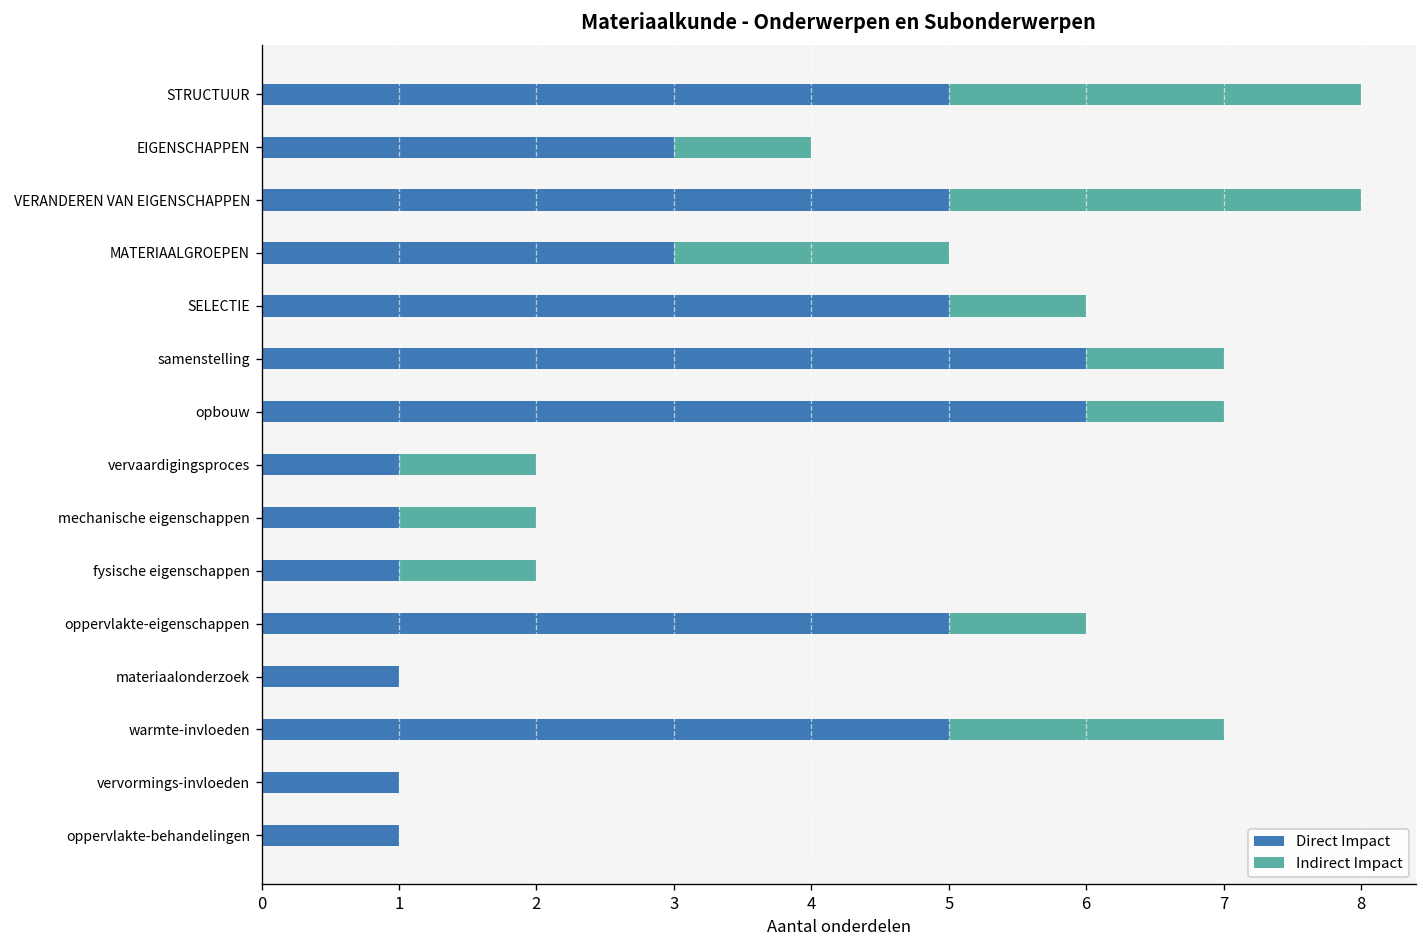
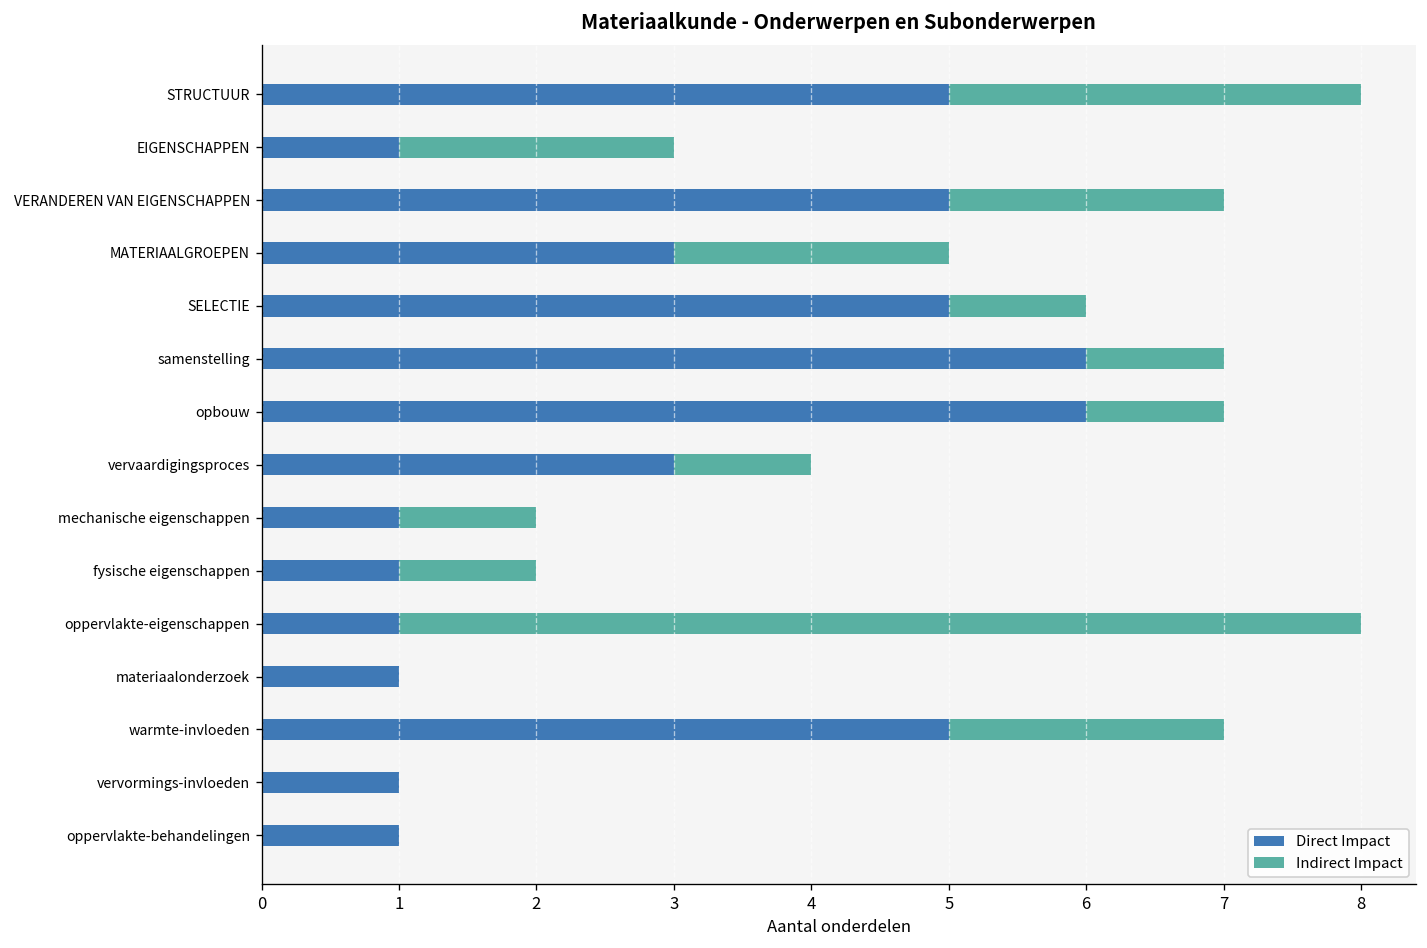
Direct Impact, EIGENSCHAPPEN: 3 -> 1
Indirect Impact, EIGENSCHAPPEN: 1 -> 2
Indirect Impact, VERANDEREN VAN EIGENSCHAPPEN: 3 -> 2
Direct Impact, vervaardigingsproces: 1 -> 3
Direct Impact, oppervlakte-eigenschappen: 5 -> 1
Indirect Impact, oppervlakte-eigenschappen: 1 -> 7
